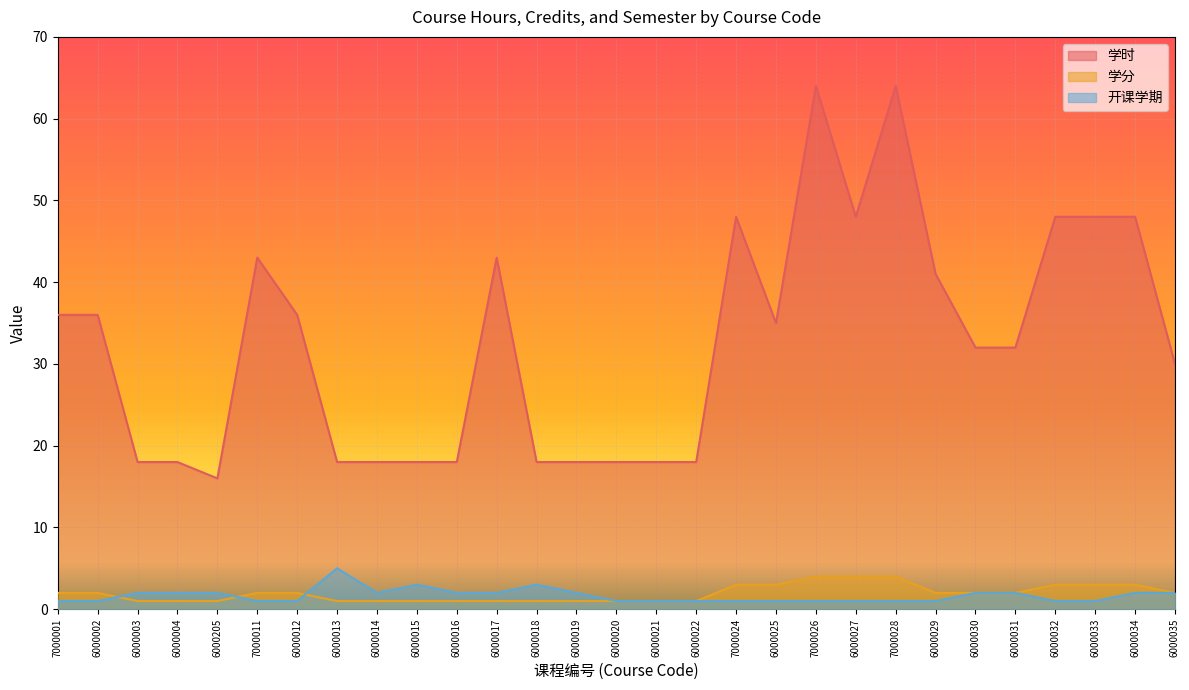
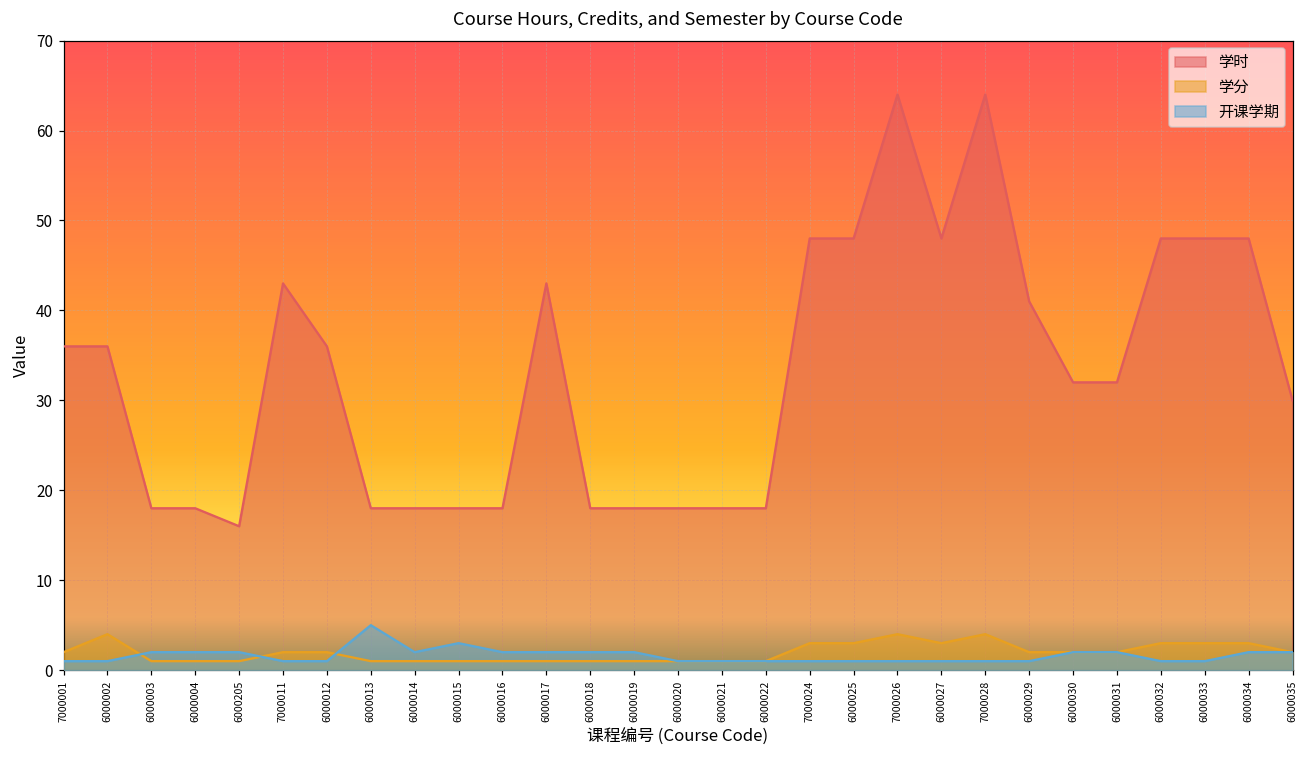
学分, 6000002: 2 -> 4
开课学期, 6000018: 3 -> 2
学时, 6000025: 35 -> 48
学分, 6000027: 4 -> 3
